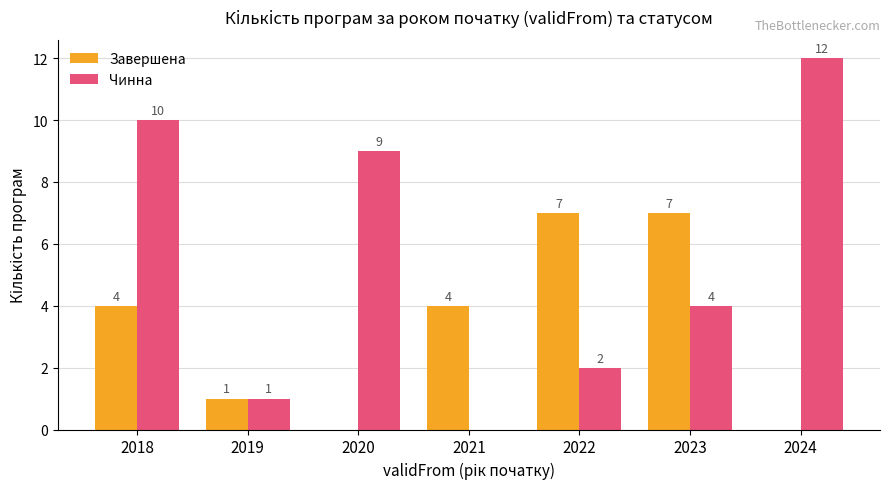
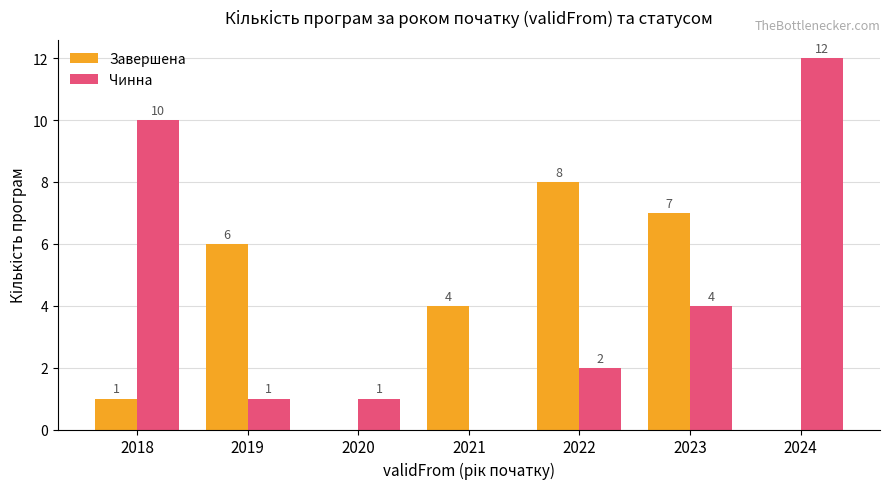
Завершена, 2018: 4 -> 1
Завершена, 2019: 1 -> 6
Чинна, 2020: 9 -> 1
Завершена, 2022: 7 -> 8
